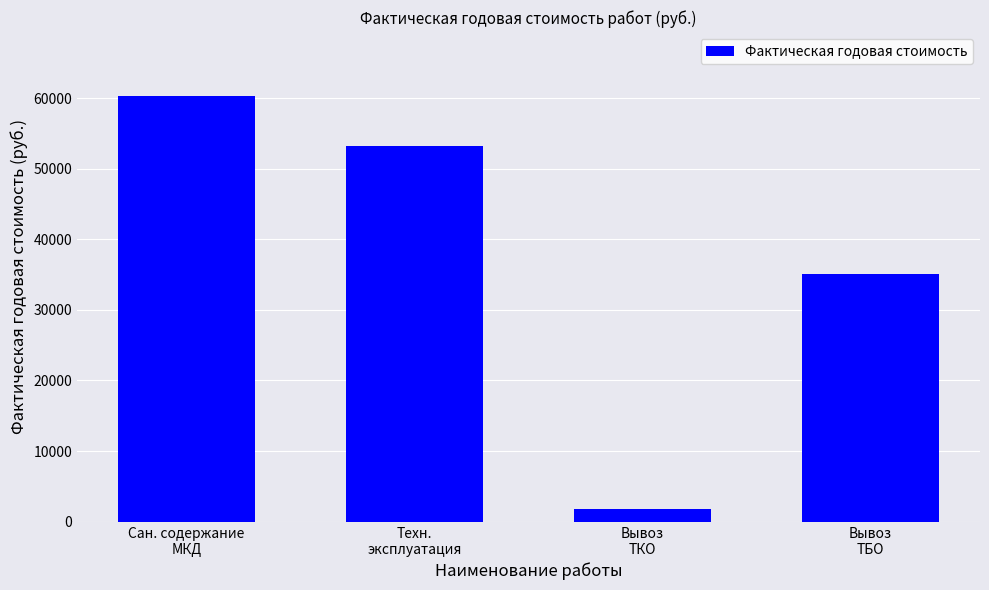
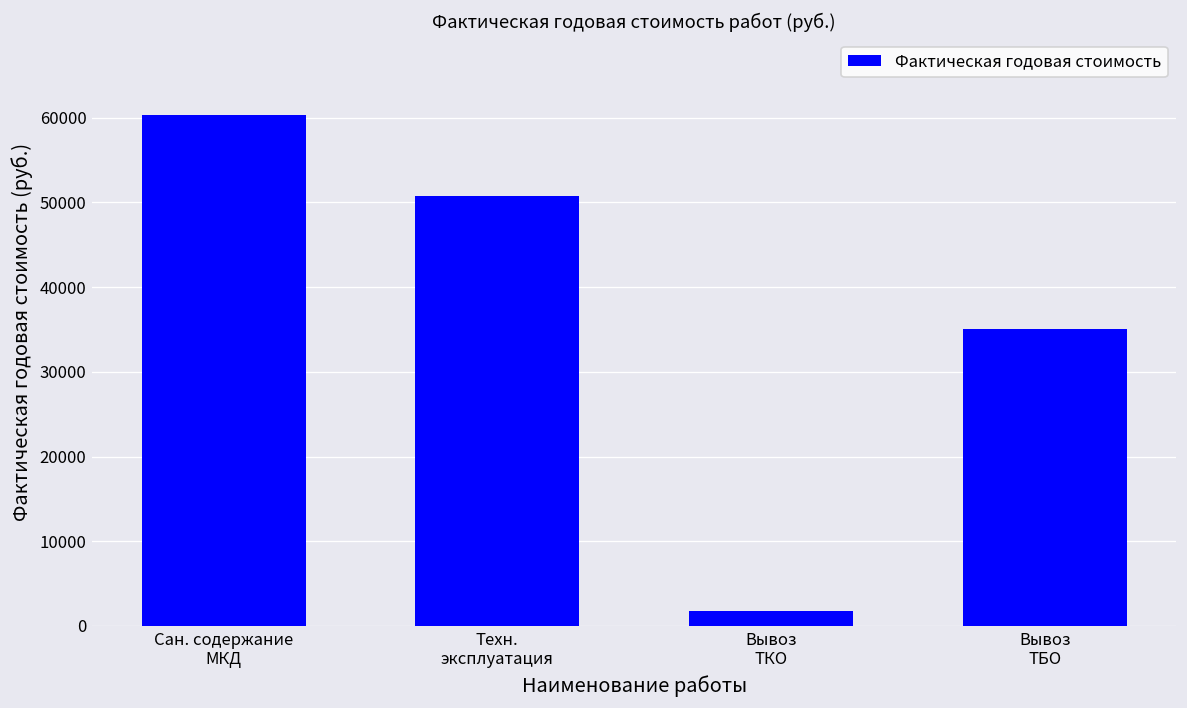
Техн. эксплуатация: 53000 -> 51000
